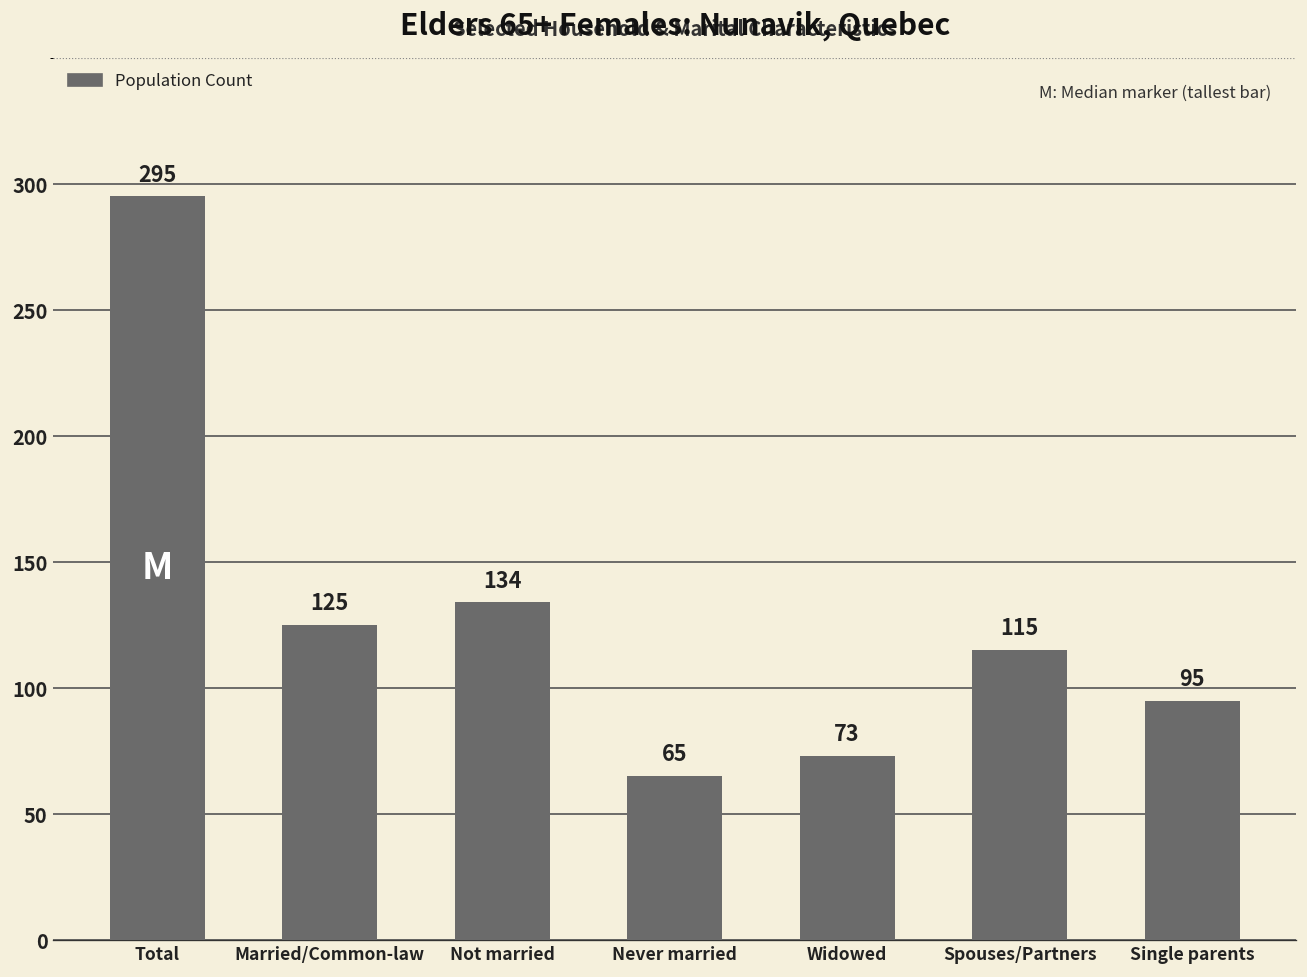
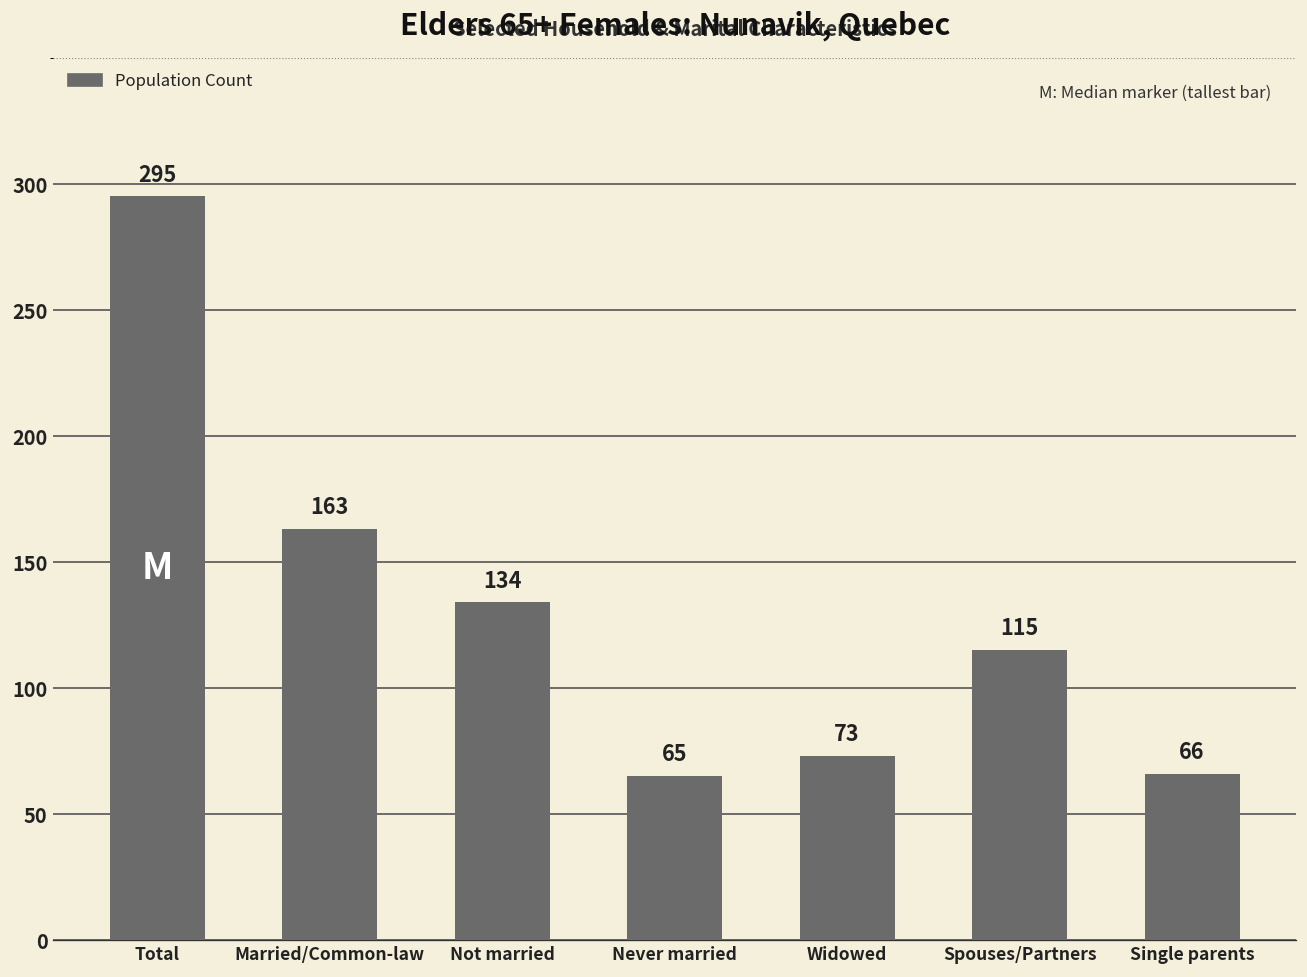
Married/Common-law: 125 -> 163
Single parents: 95 -> 66
